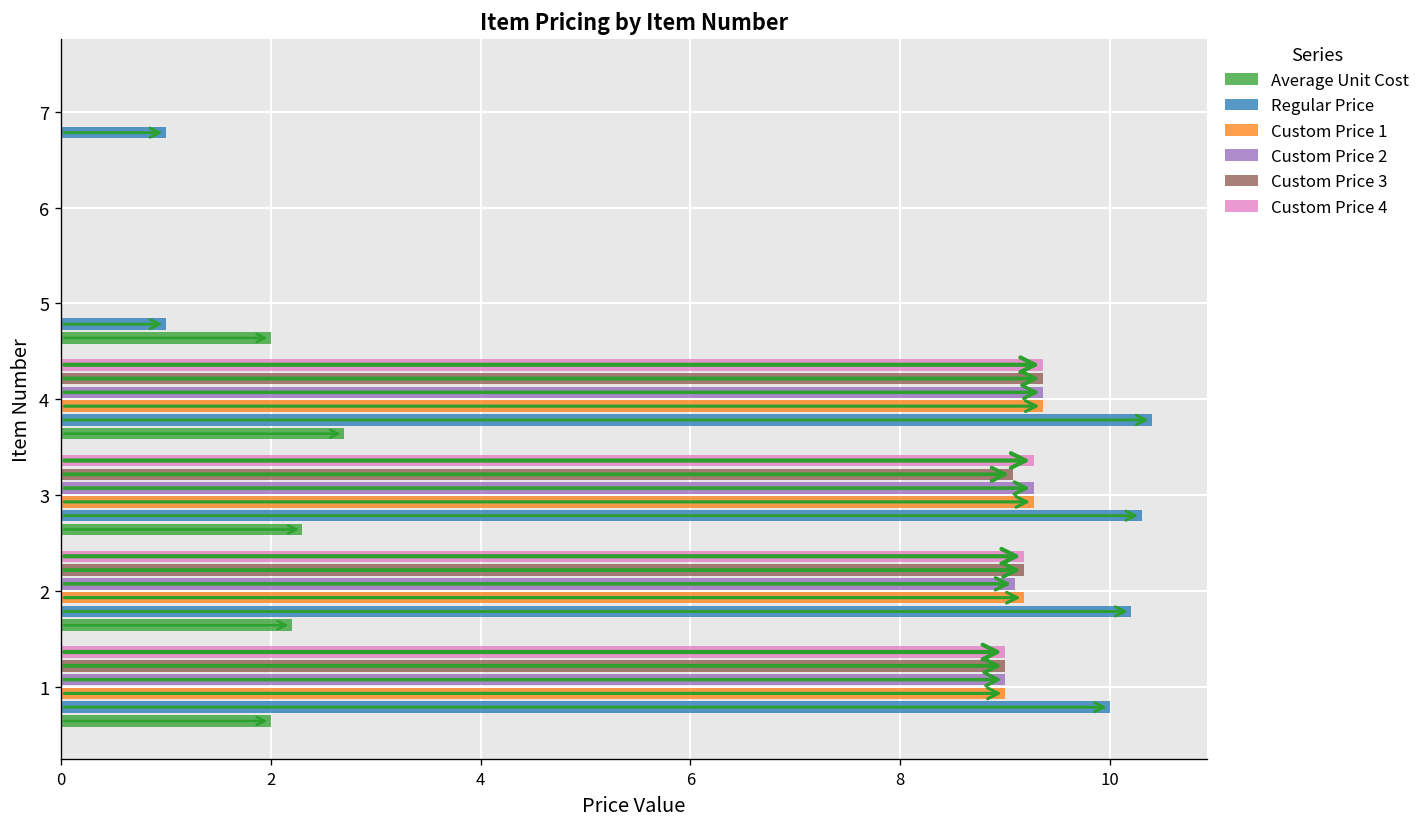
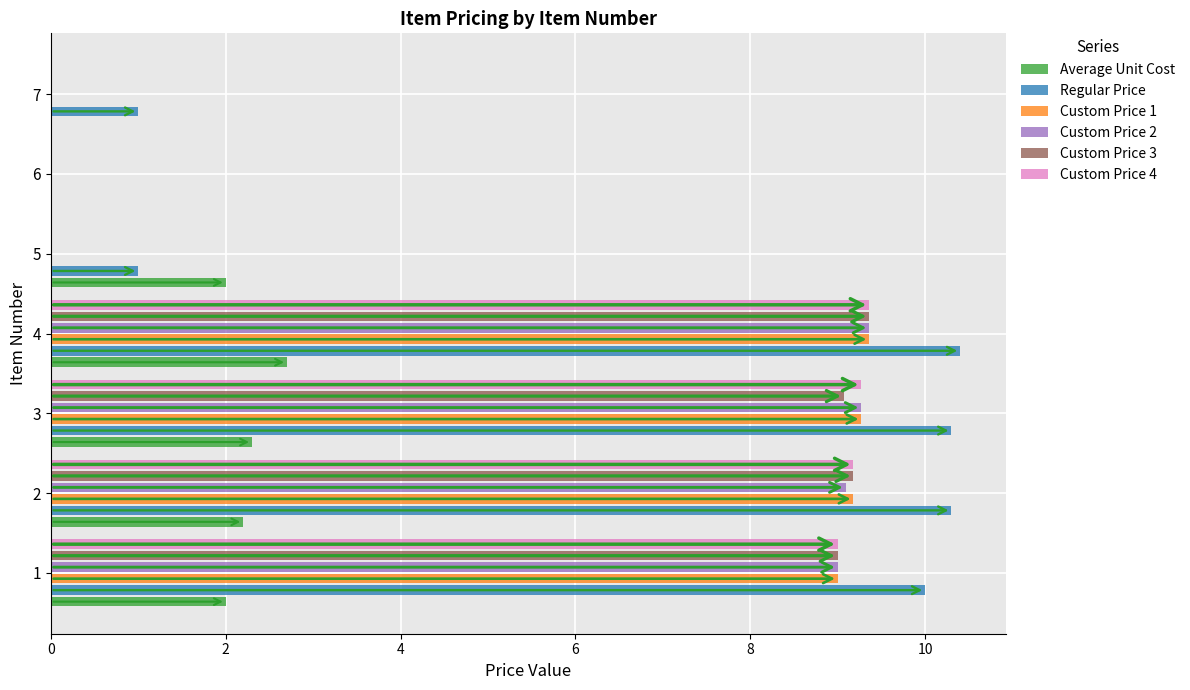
Regular Price, 2: 10.2 -> 10.3
